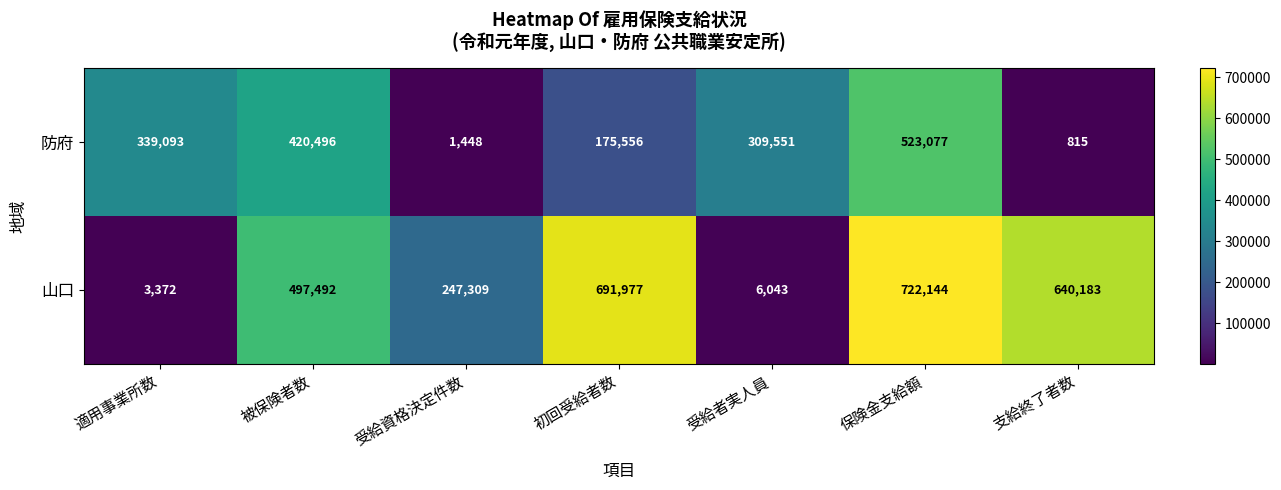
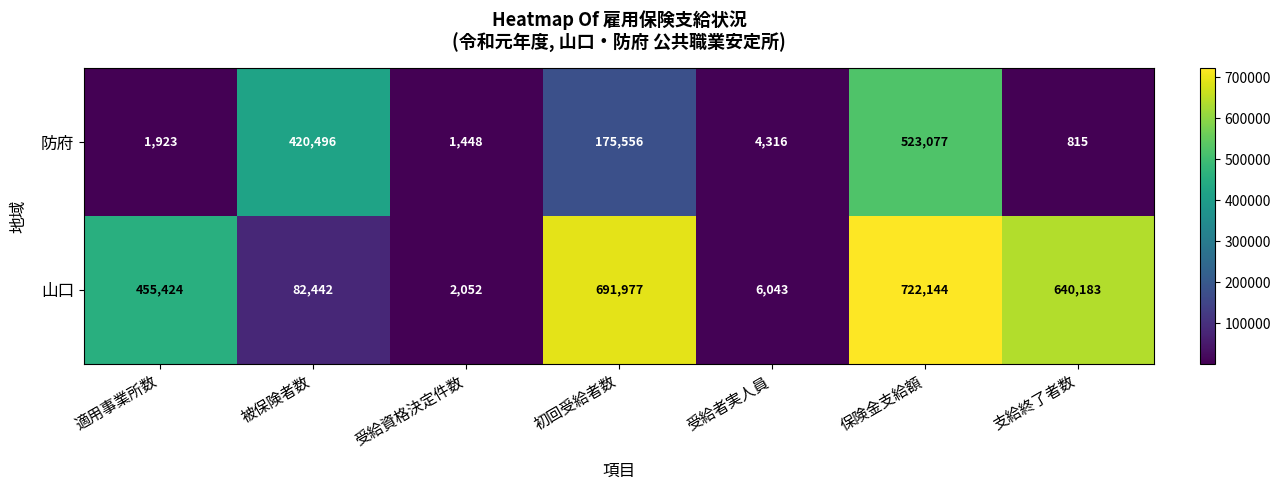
防府, 適用事業所数: 339,093 -> 1,923
防府, 受給者実人員: 309,551 -> 4,316
山口, 適用事業所数: 3,372 -> 455,424
山口, 被保険者数: 497,492 -> 82,442
山口, 受給資格決定件数: 247,309 -> 2,052
